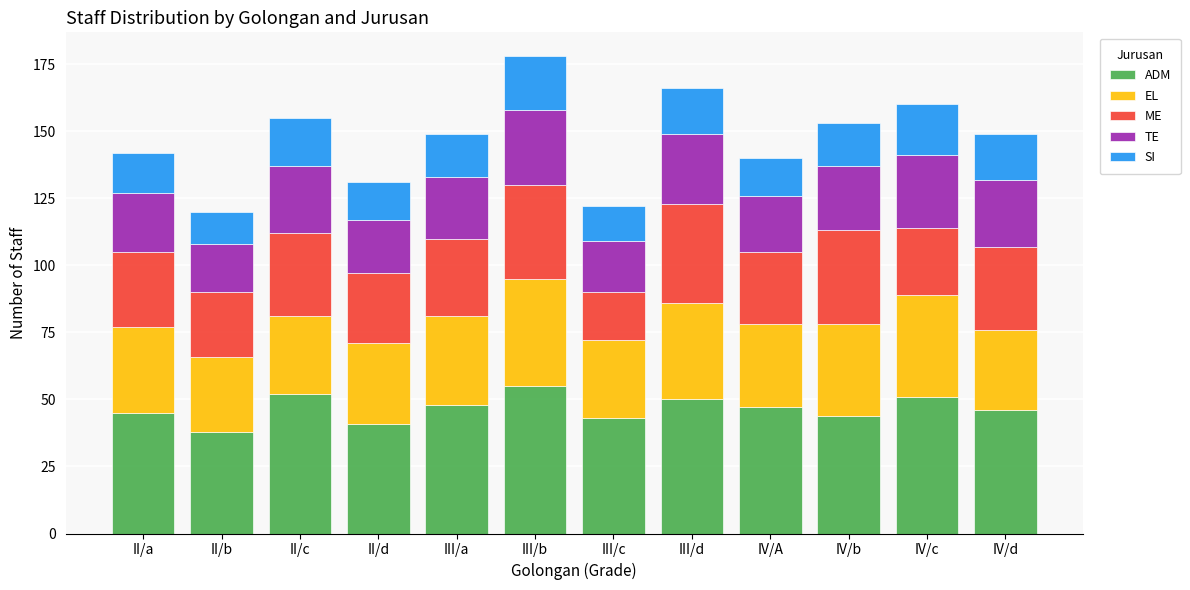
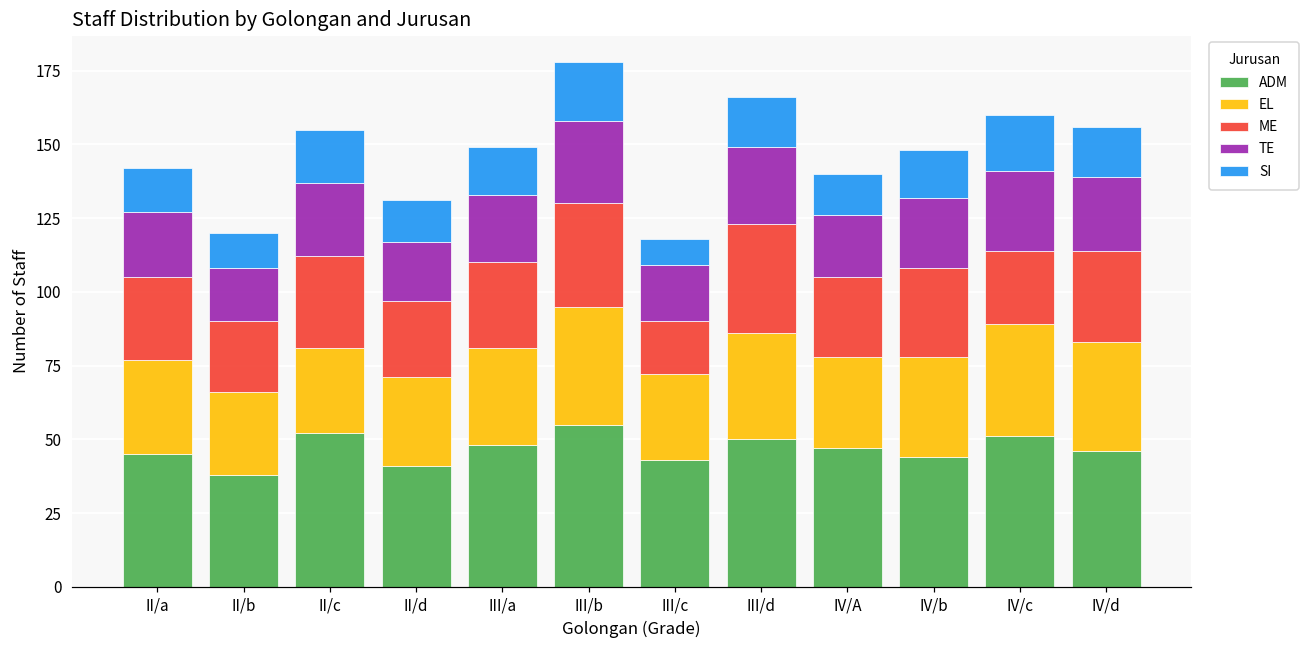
SI, III/c: 13 -> 9
ME, IV/b: 35 -> 30
EL, IV/d: 30 -> 37
